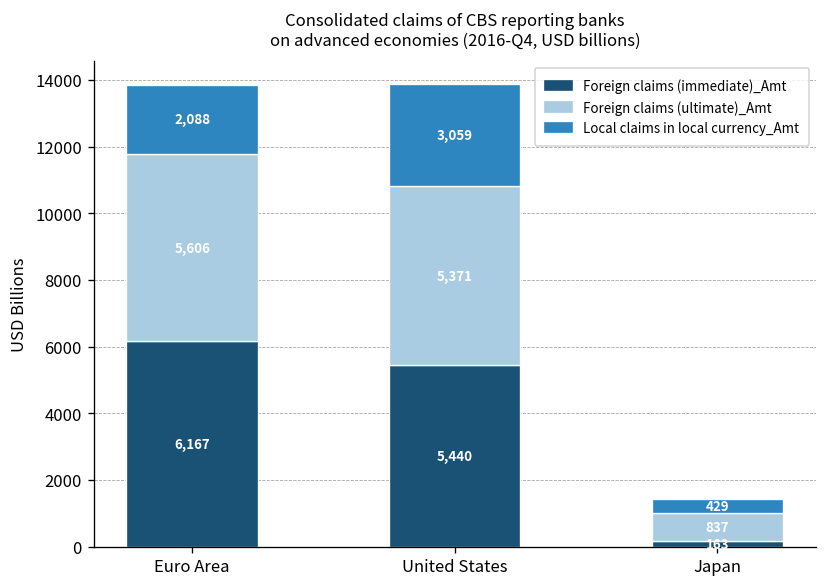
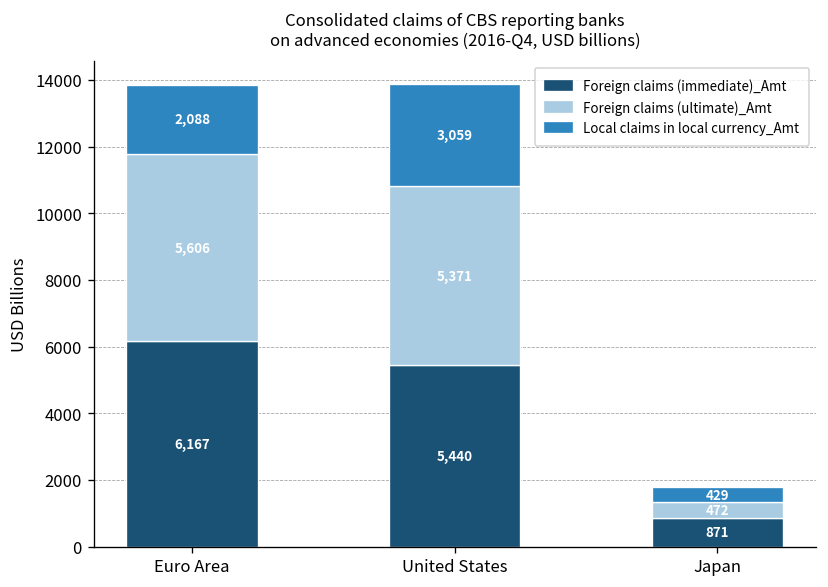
Foreign claims (immediate)_Amt, Japan: 163 -> 871
Foreign claims (ultimate)_Amt, Japan: 837 -> 472
